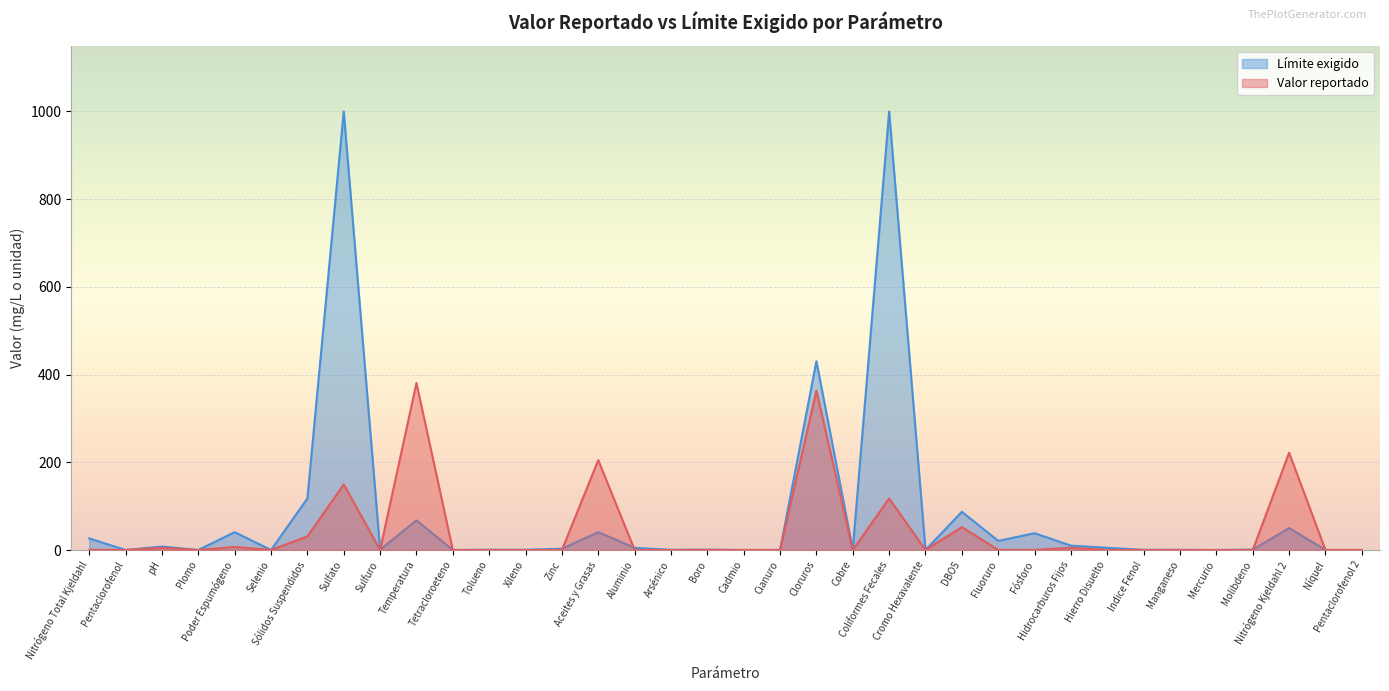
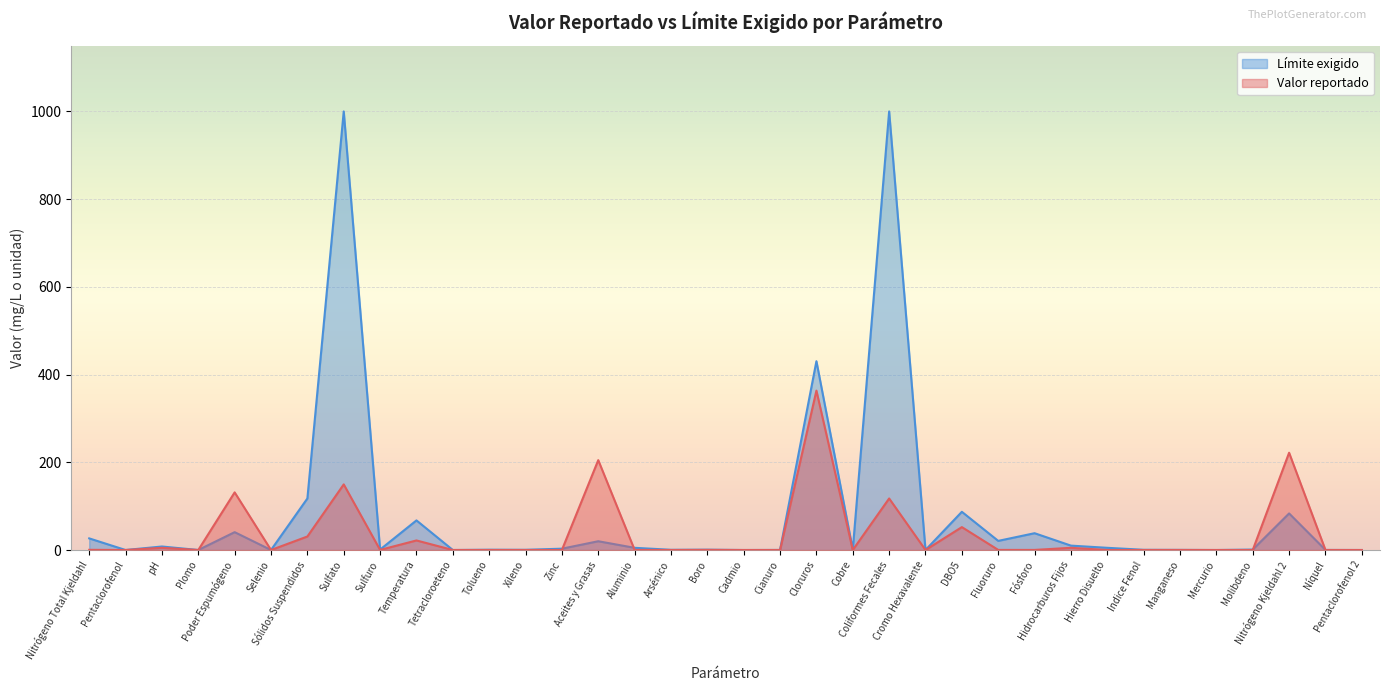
Valor reportado, Poder Espumógeno: 10 -> 130
Valor reportado, Temperatura: 380 -> 20
Límite exigido, Aceites y Grasas: 40 -> 20
Límite exigido, Nitrógeno Kjeldahl 2: 50 -> 80
